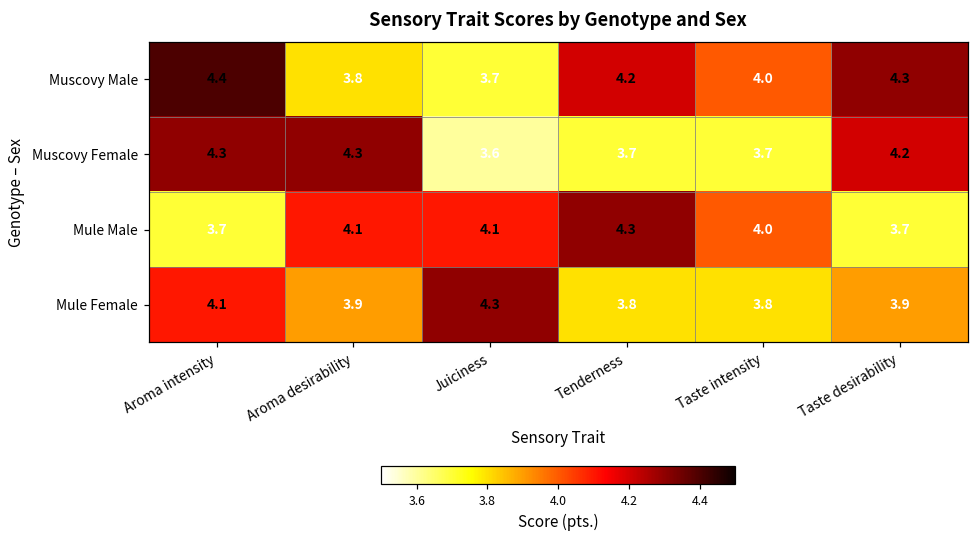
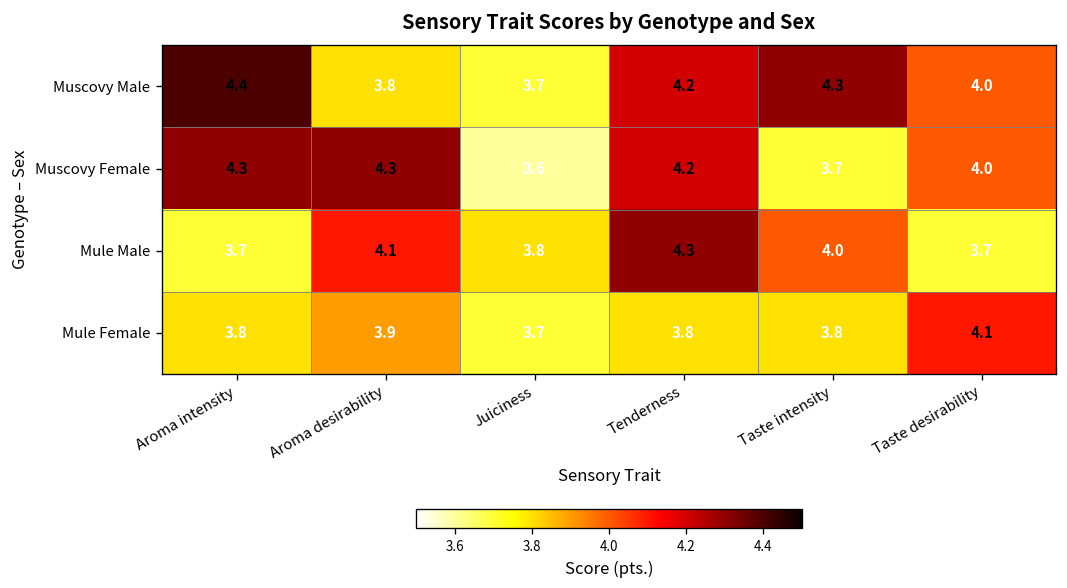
Muscovy Male, Taste intensity: 4.0 -> 4.3
Muscovy Male, Taste desirability: 4.3 -> 4.0
Muscovy Female, Tenderness: 3.7 -> 4.2
Muscovy Female, Taste desirability: 4.2 -> 4.0
Mule Male, Juiciness: 4.1 -> 3.8
Mule Female, Aroma intensity: 4.1 -> 3.8
Mule Female, Juiciness: 4.3 -> 3.7
Mule Female, Taste desirability: 3.9 -> 4.1
